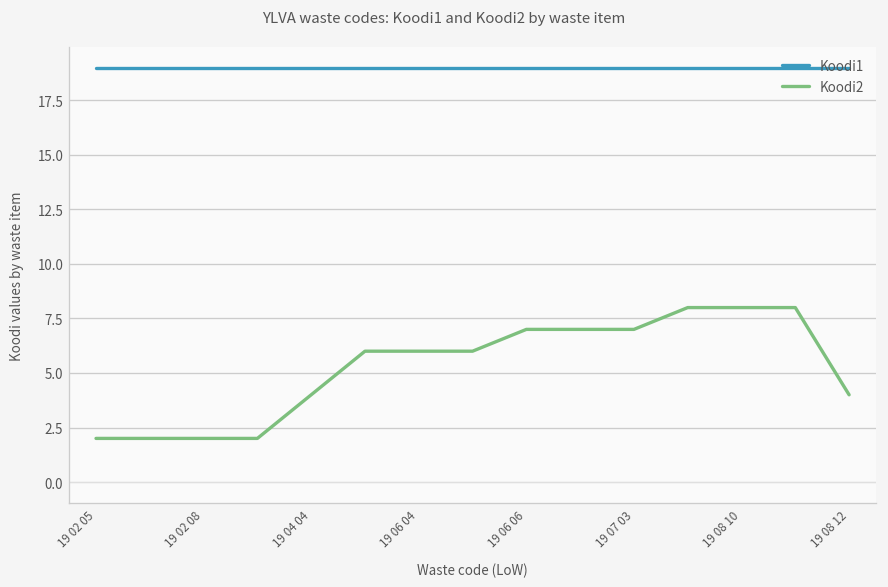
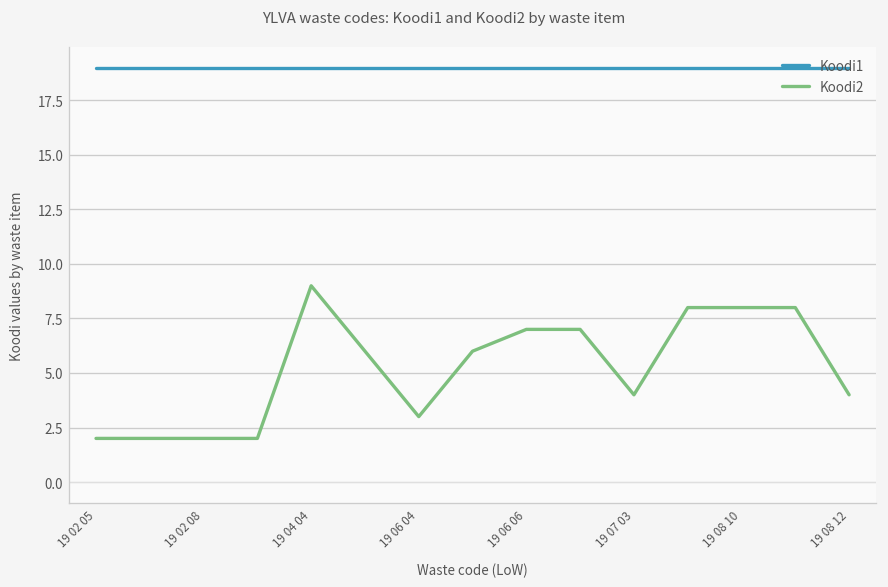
Koodi2, 19 04 04: 4 -> 9
Koodi2, 19 06 04: 6 -> 3
Koodi2, 19 07 03: 7 -> 4
